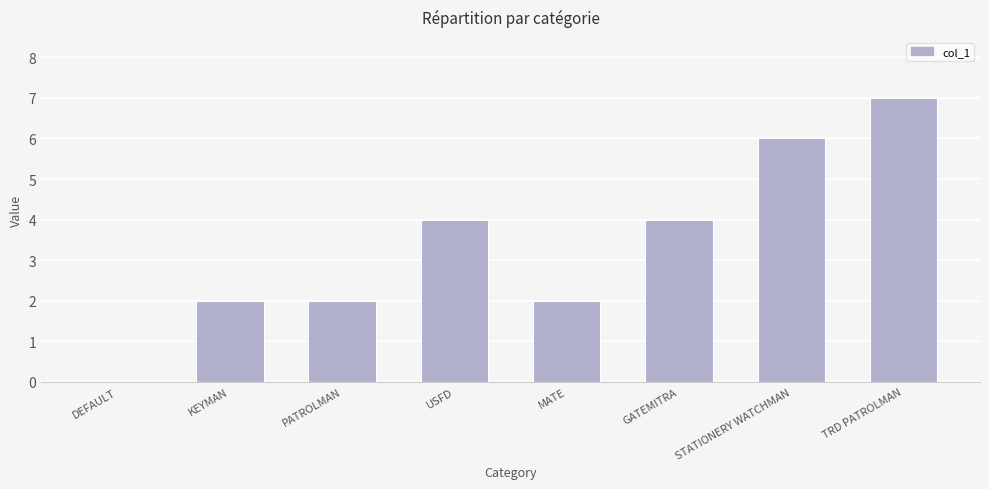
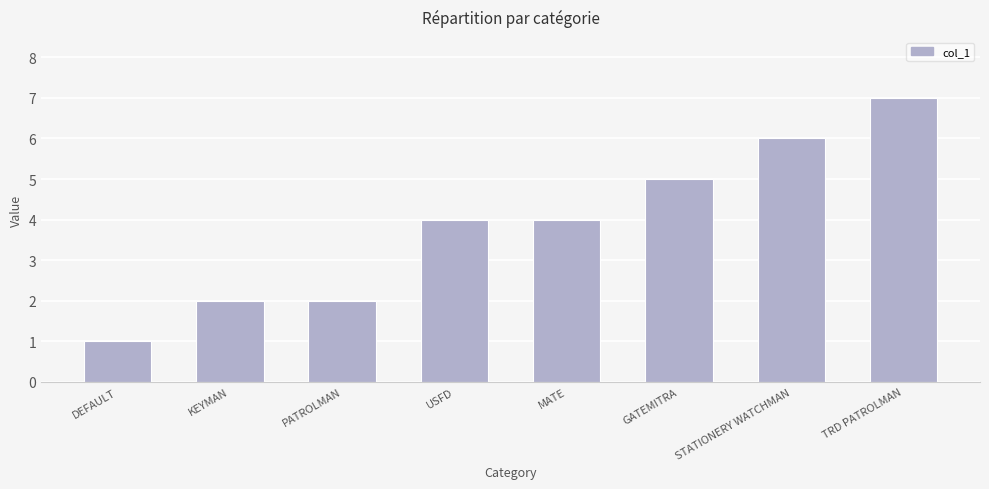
DEFAULT: 0 -> 1
MATE: 2 -> 4
GATEMITRA: 4 -> 5
